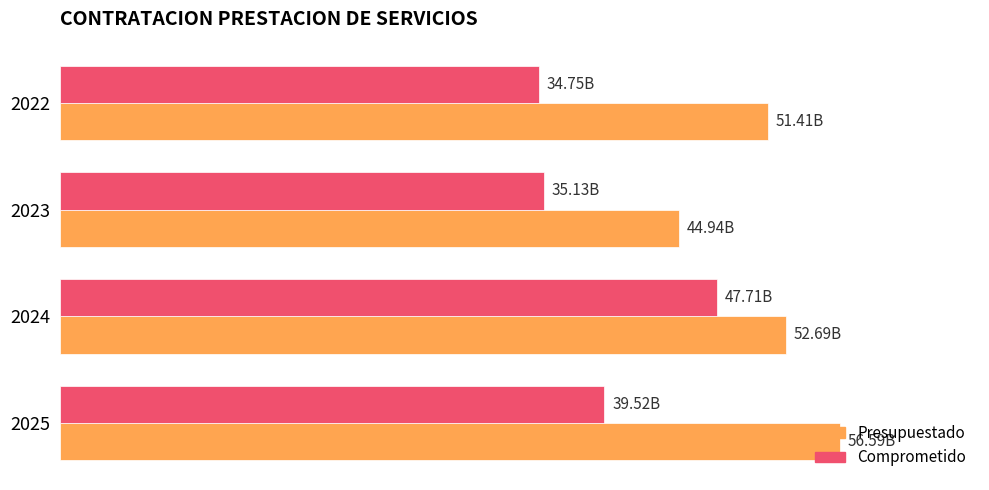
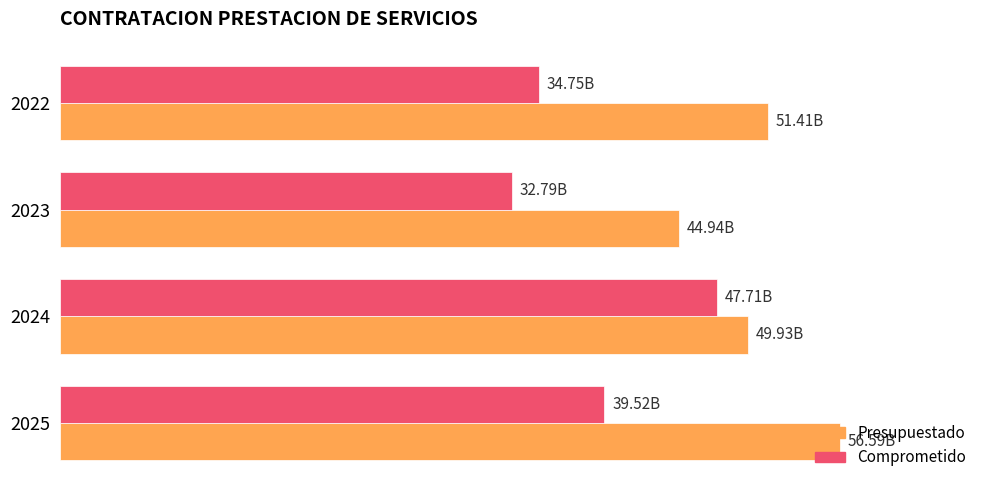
Comprometido, 2023: 35.13B -> 32.79B
Presupuestado, 2024: 52.69B -> 49.93B
